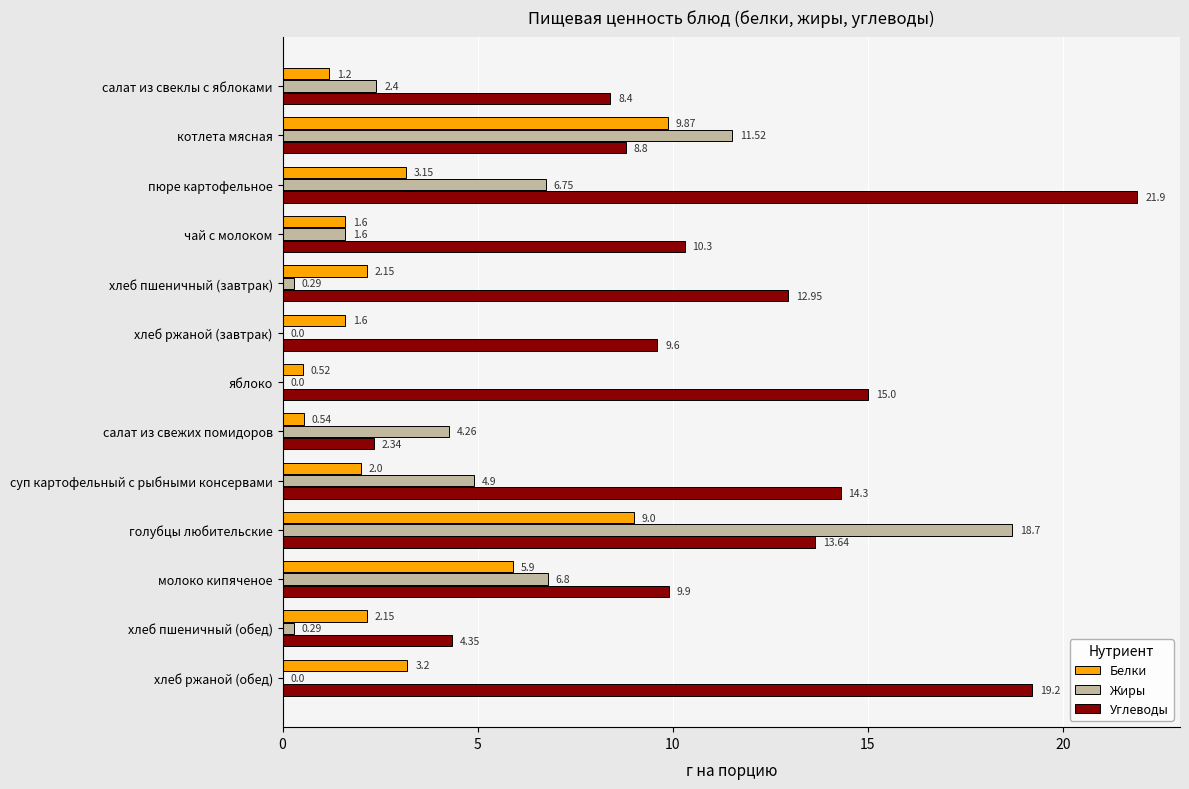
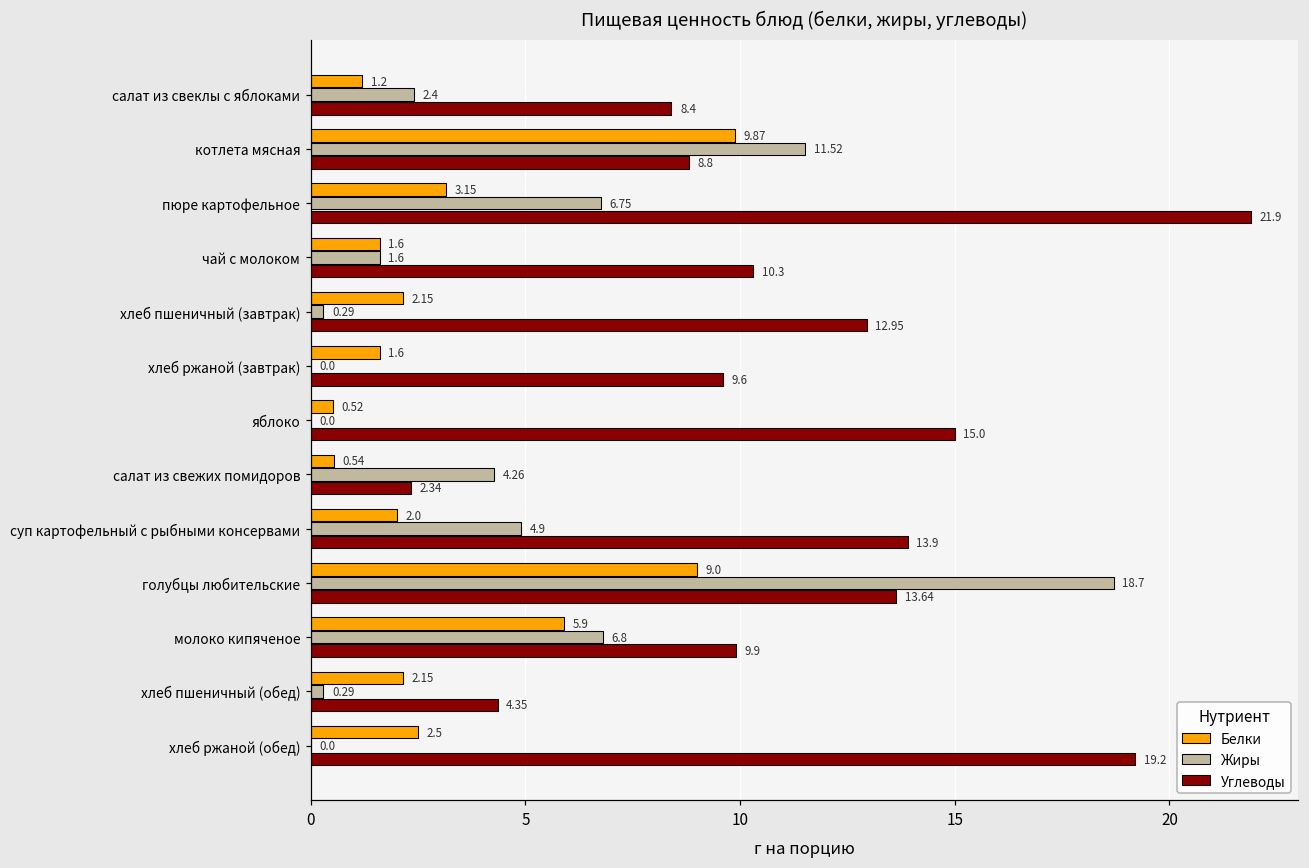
Углеводы, суп картофельный с рыбными консервами: 14.3 -> 13.9
Белки, хлеб ржаной (обед): 3.2 -> 2.5
